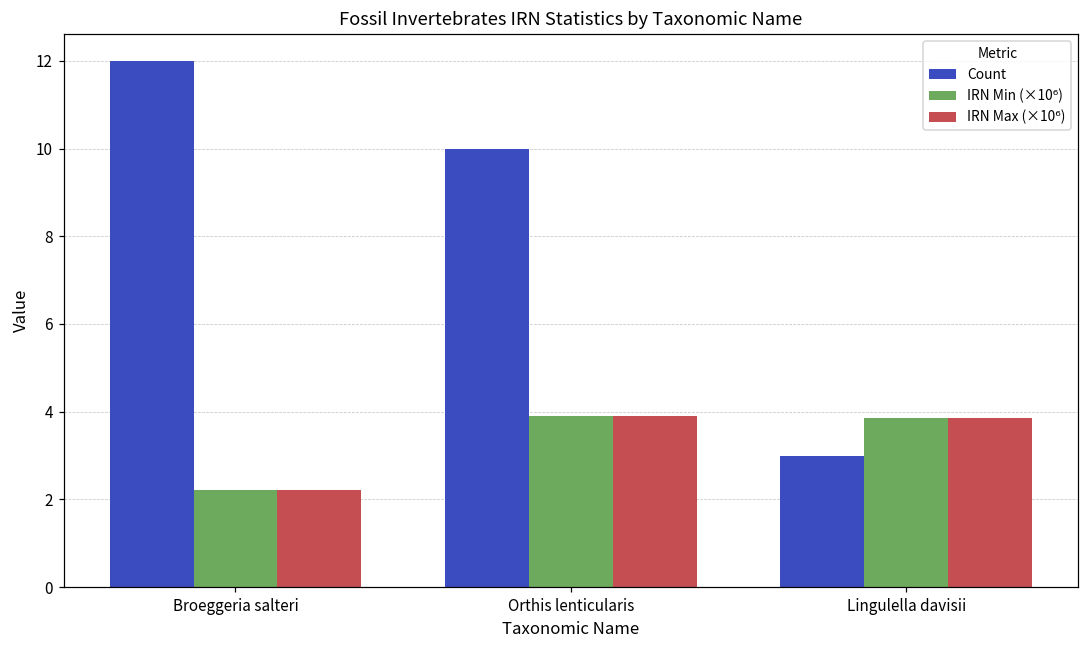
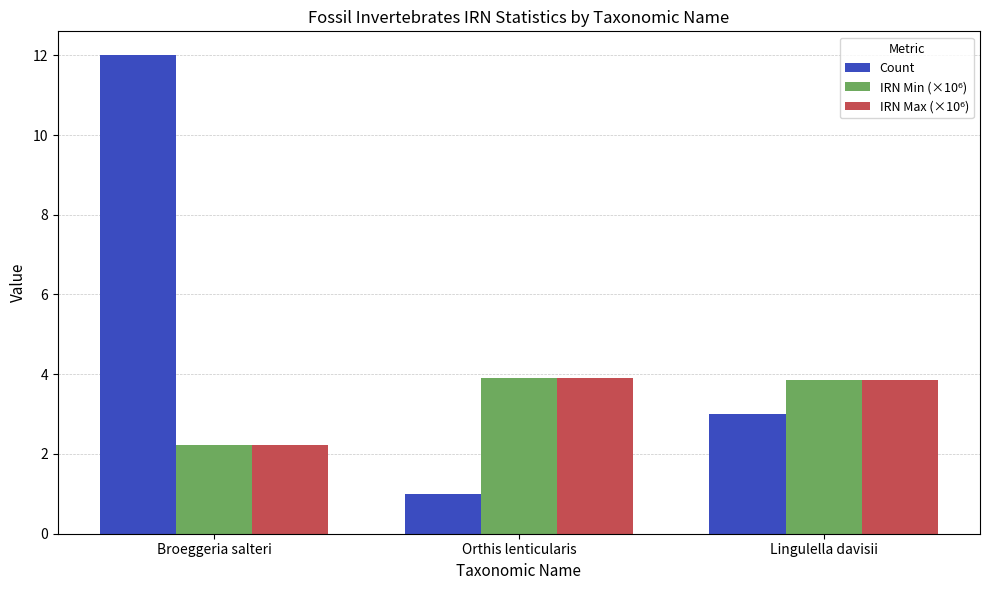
Count, Orthis lenticularis: 10 -> 1
